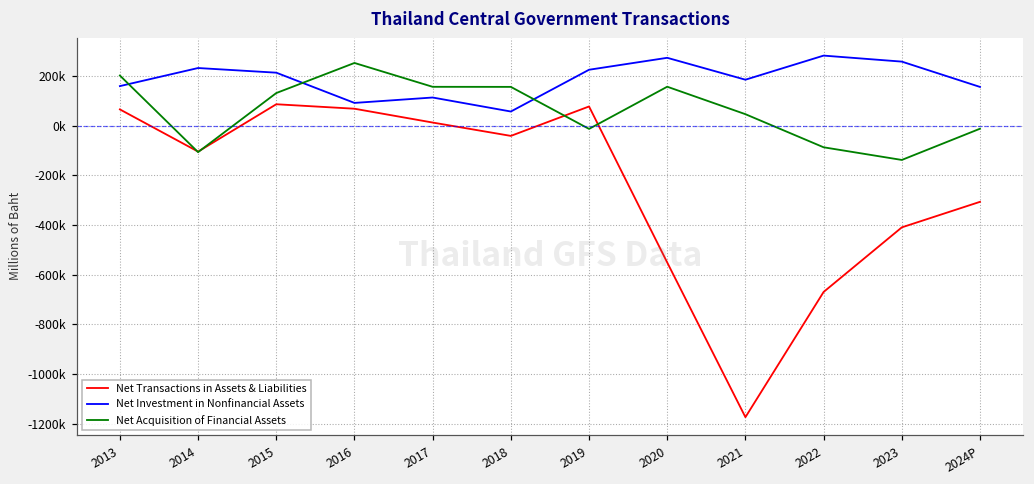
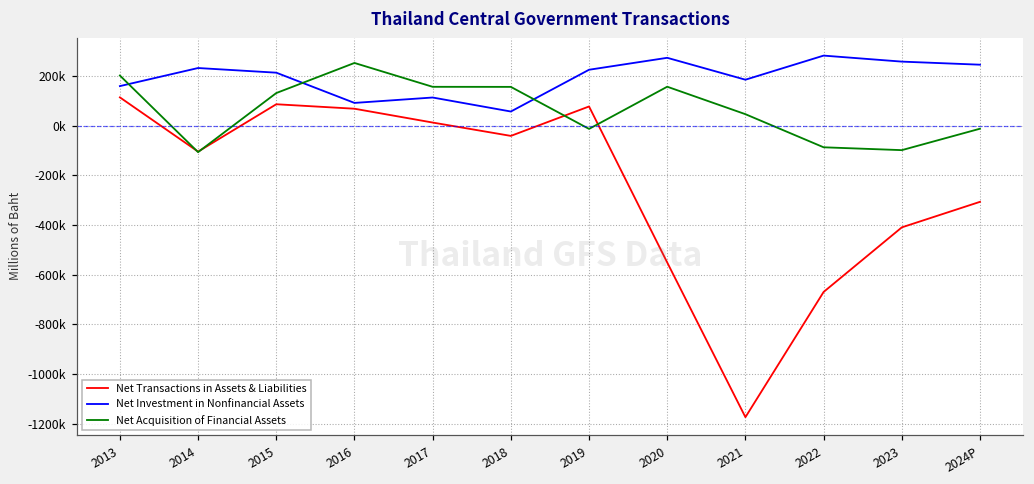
Net Transactions in Assets & Liabilities, 2013: 60000 -> 110000
Net Acquisition of Financial Assets, 2023: -140000 -> -100000
Net Investment in Nonfinancial Assets, 2024P: 160000 -> 240000
